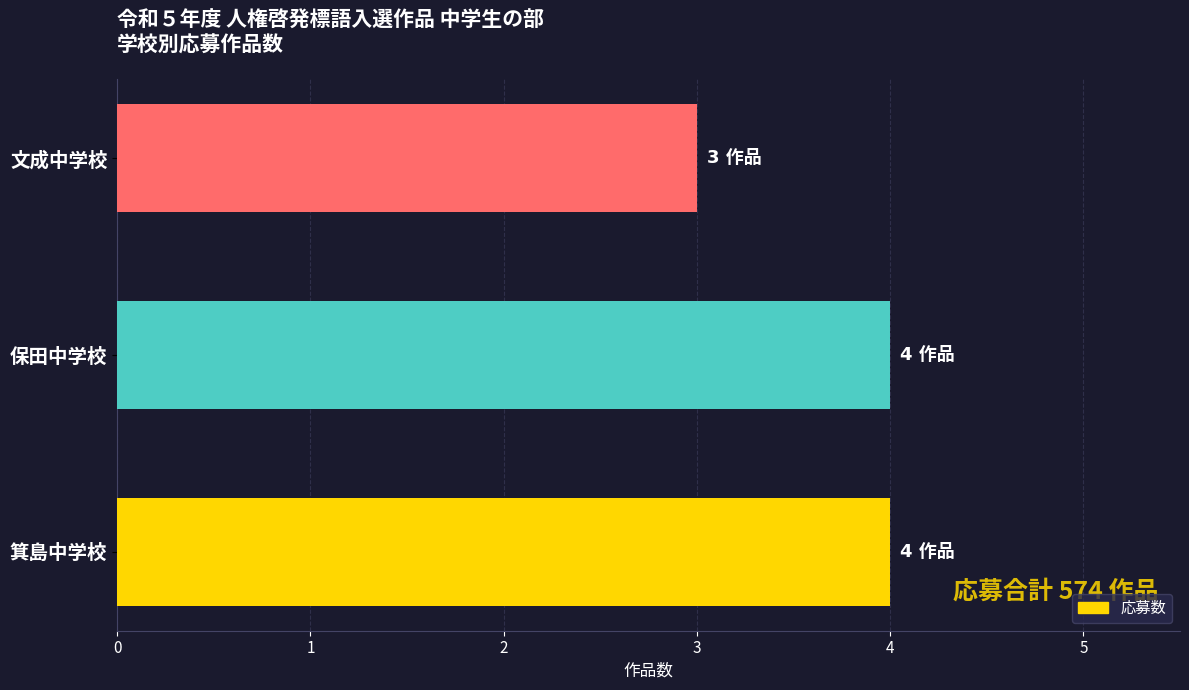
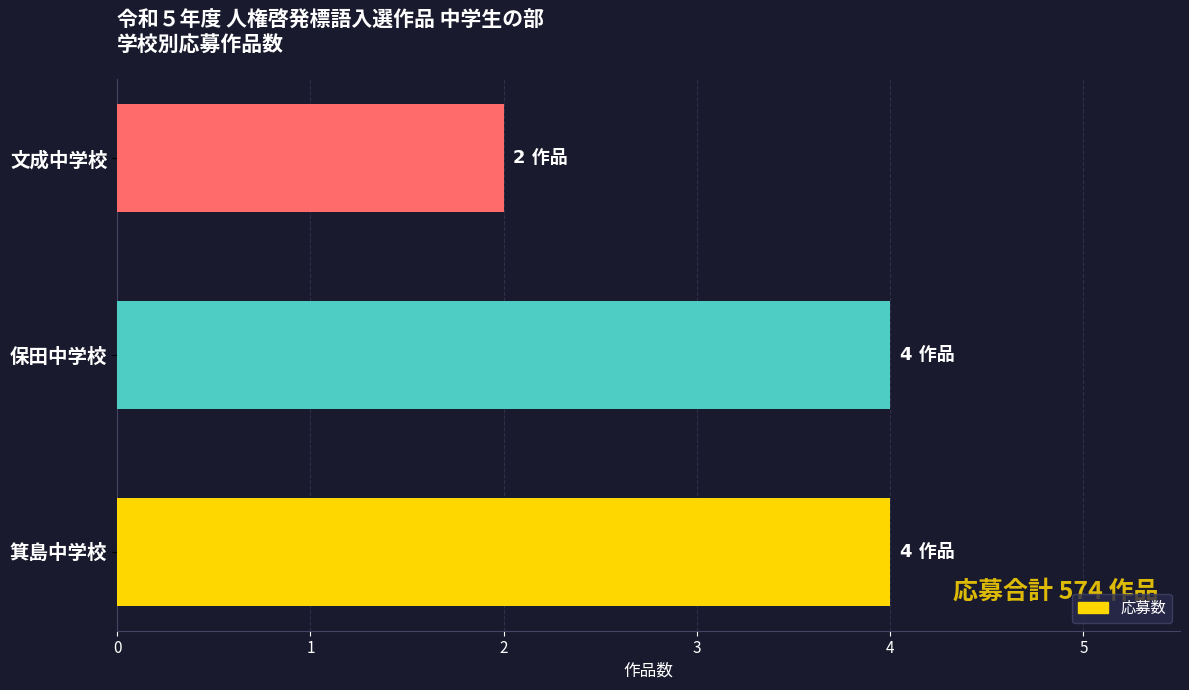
文成中学校: 3 -> 2
